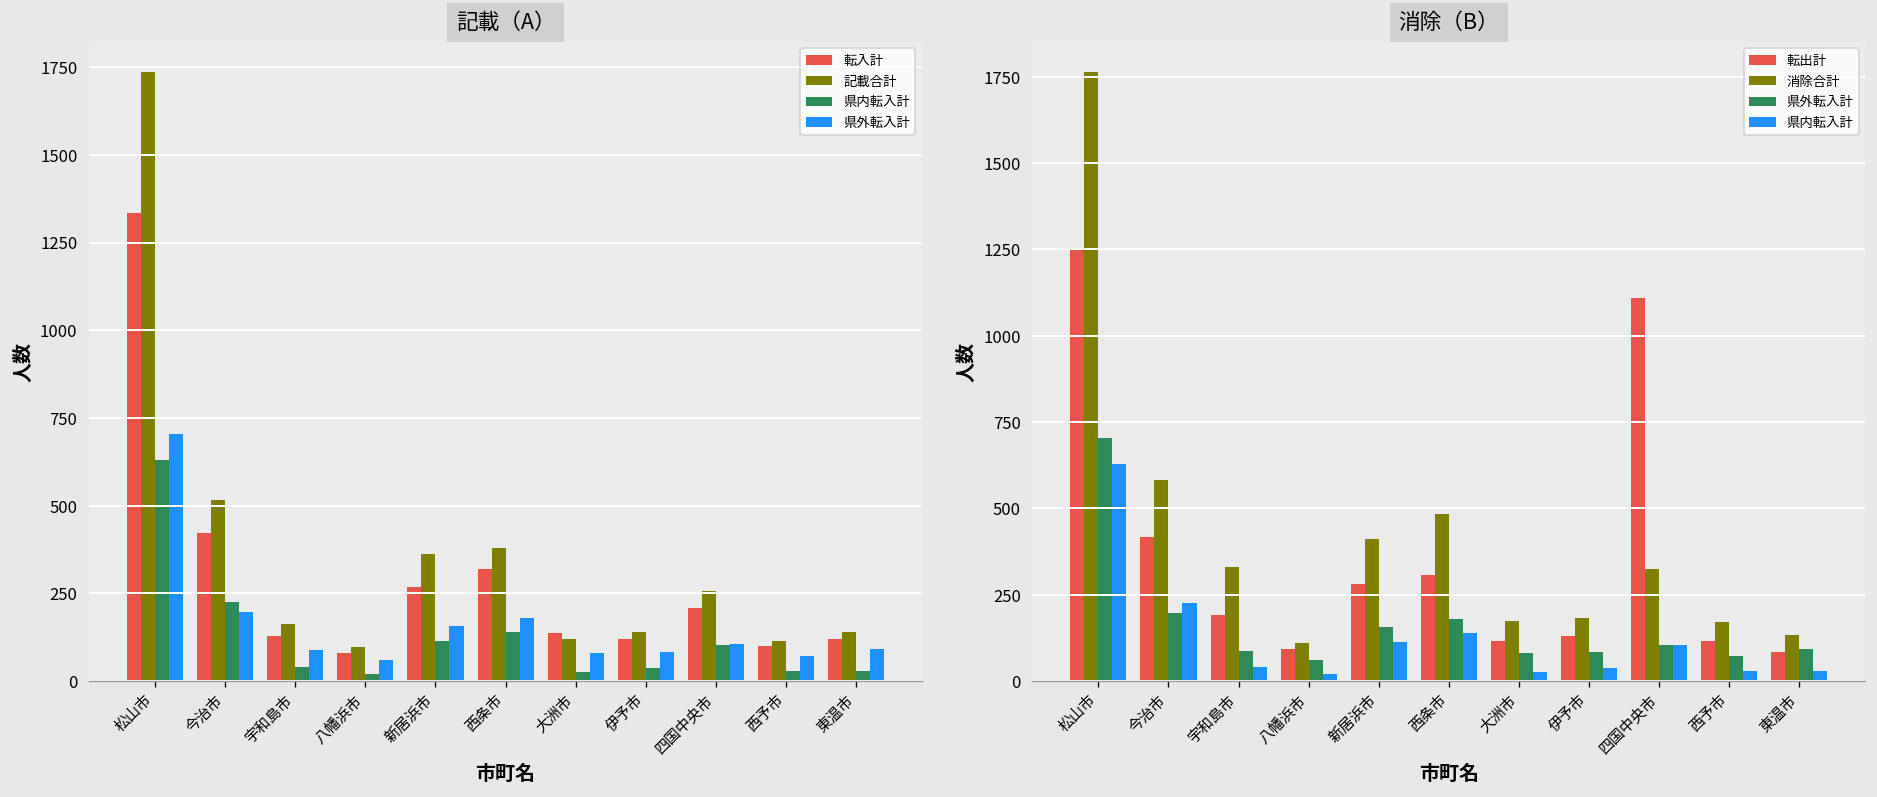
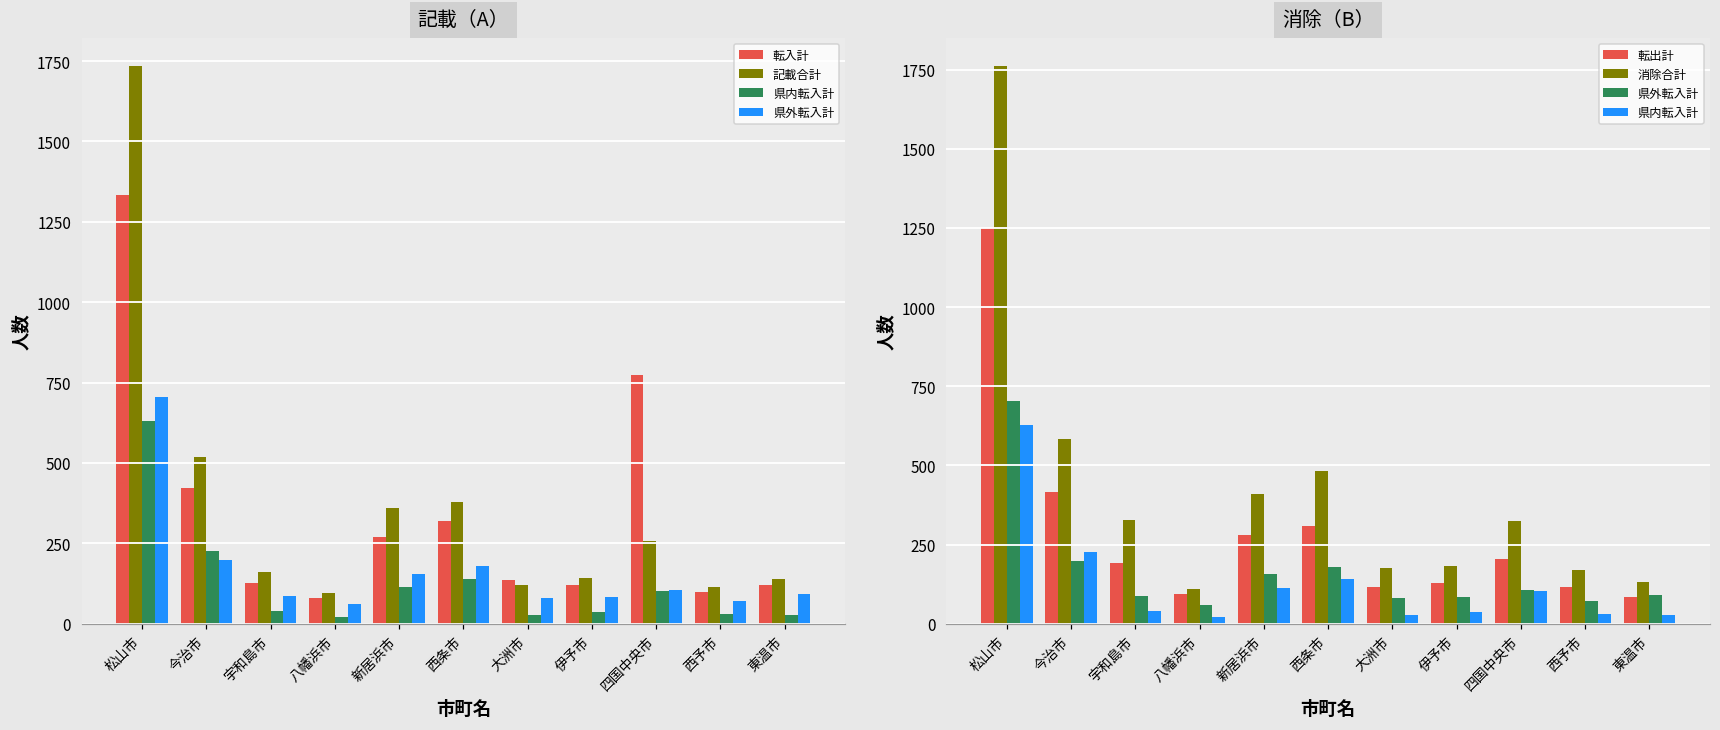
記載（A）, 転入計, 四国中央市: 210 -> 770
消除（B）, 転出計, 四国中央市: 1110 -> 200
